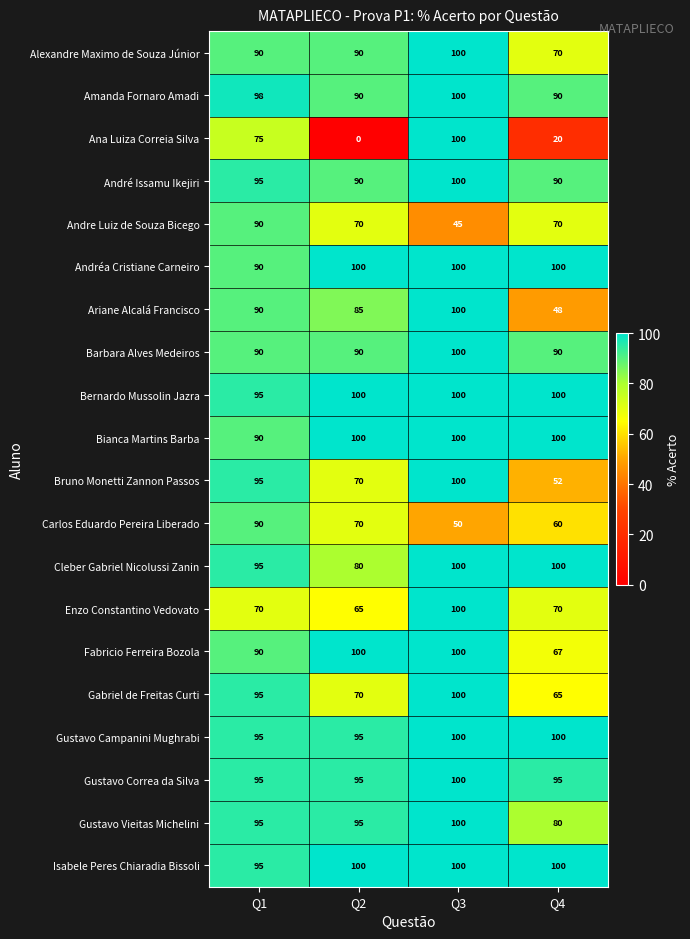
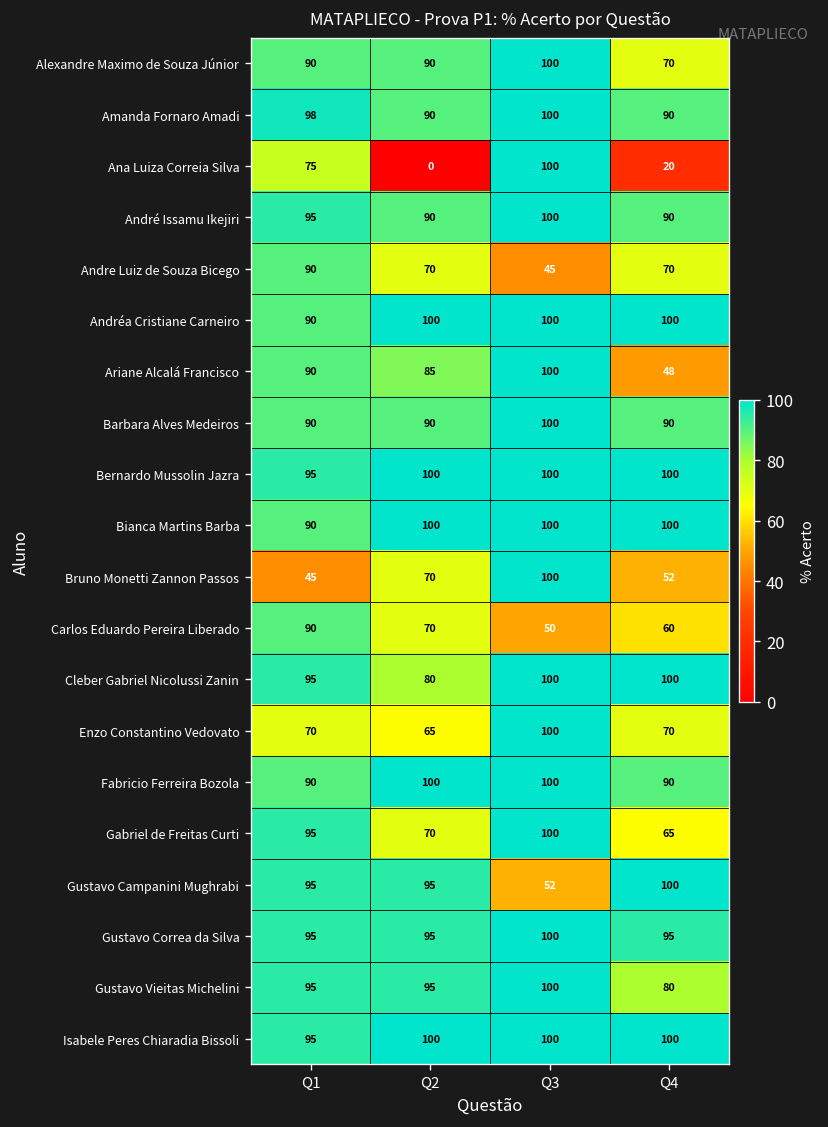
Bruno Monetti Zannon Passos, Q1: 95 -> 45
Fabricio Ferreira Bozola, Q4: 67 -> 90
Gustavo Campanini Mughrabi, Q3: 100 -> 52
